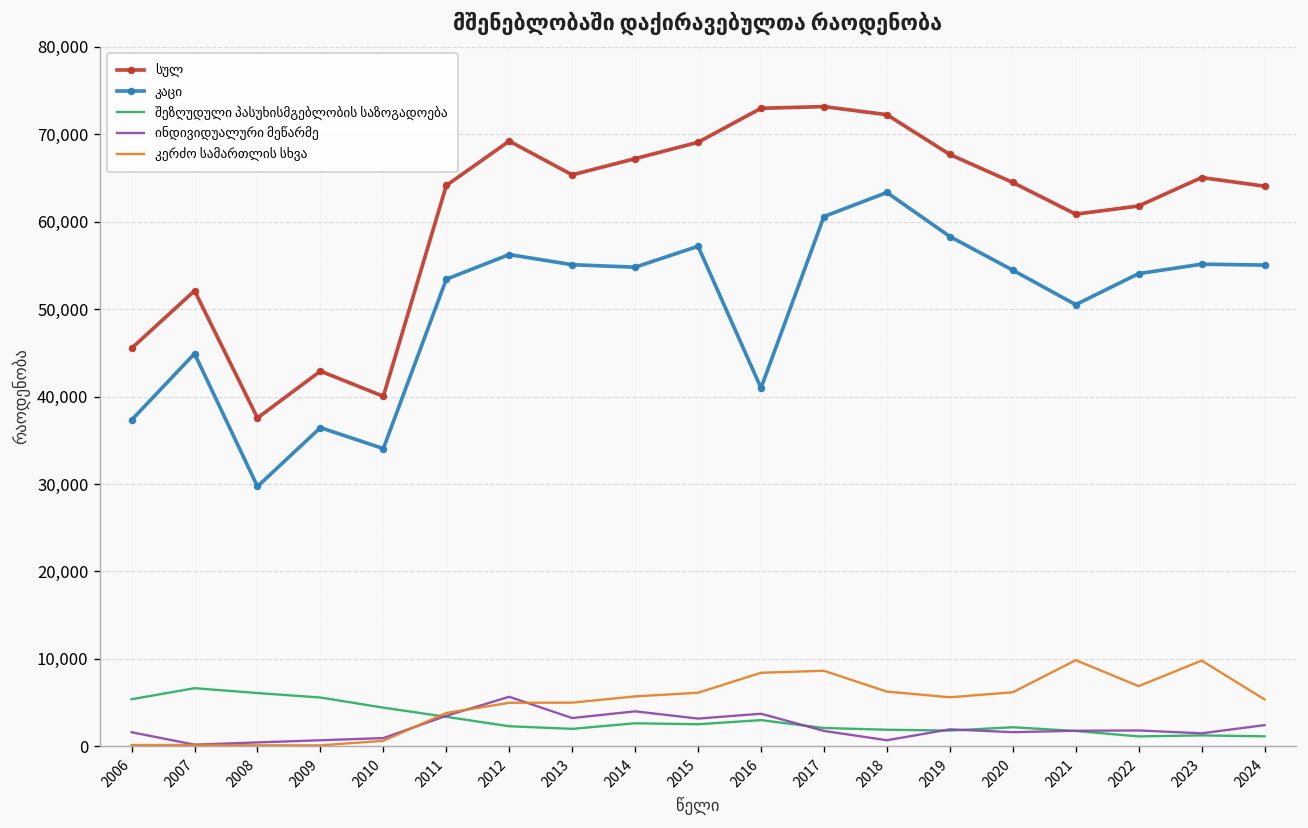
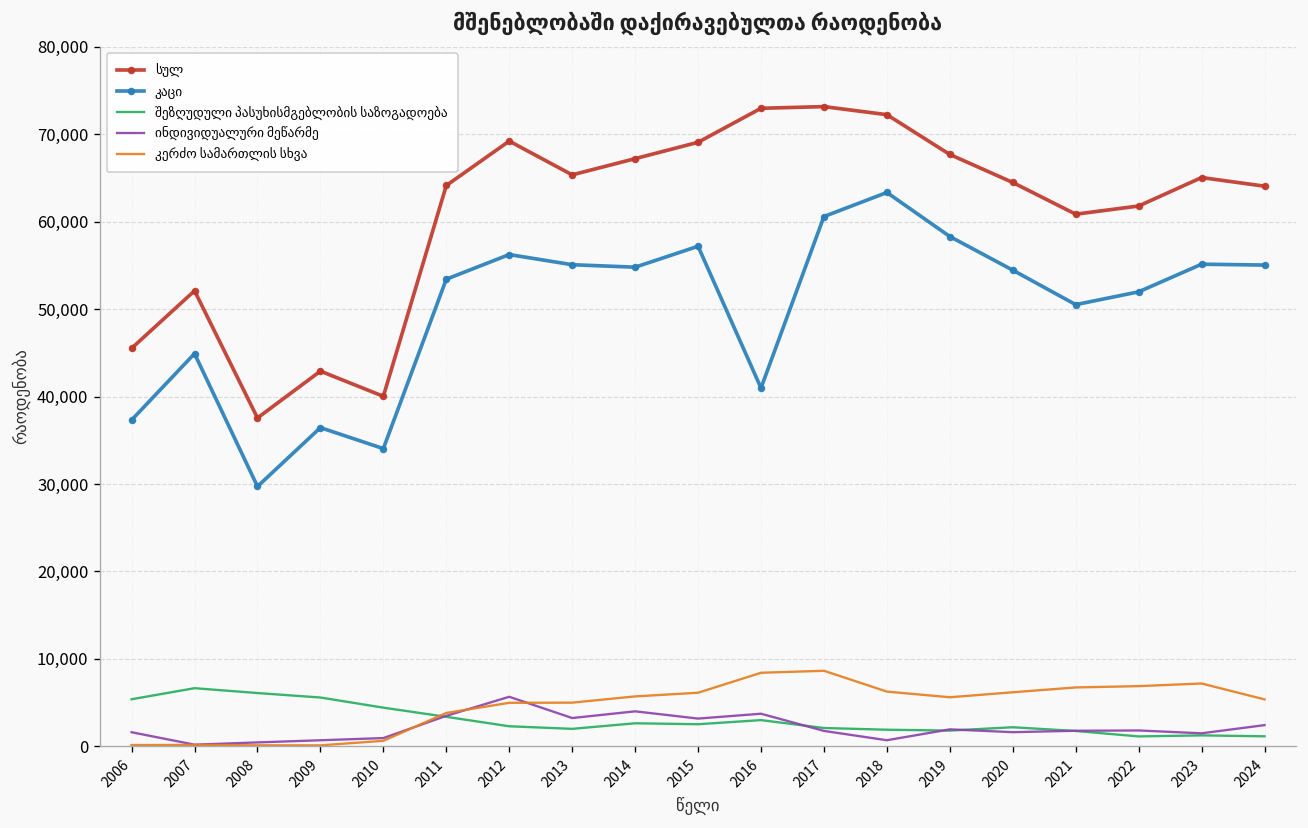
კერძო სამართლის სხვა, 2021: 10,000 -> 7,000
კაცი, 2022: 54,000 -> 52,000
კერძო სამართლის სხვა, 2023: 10,000 -> 7,000
